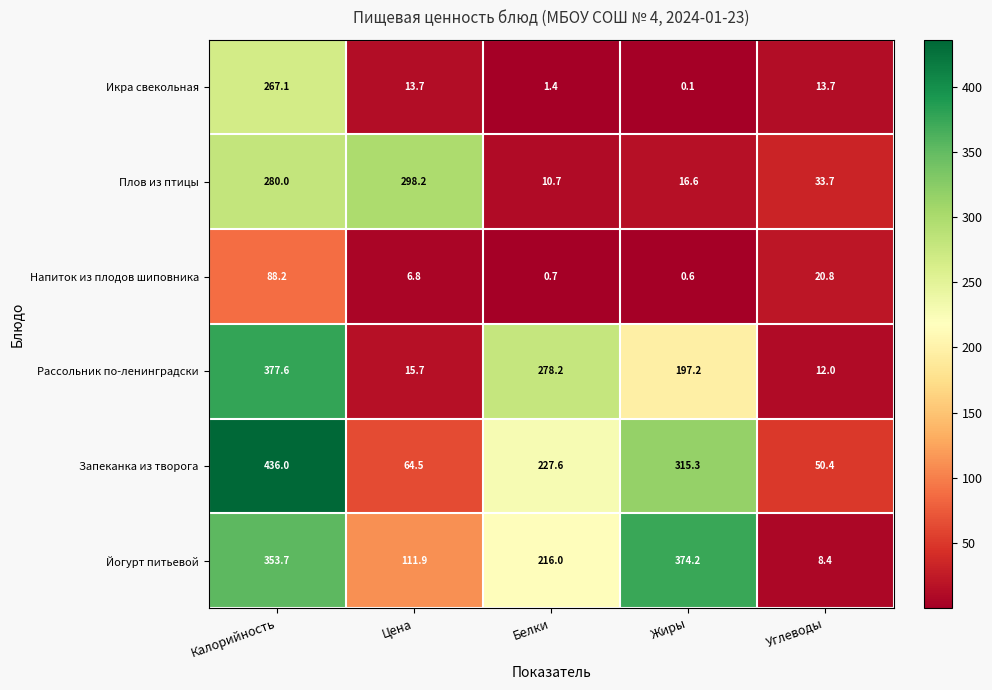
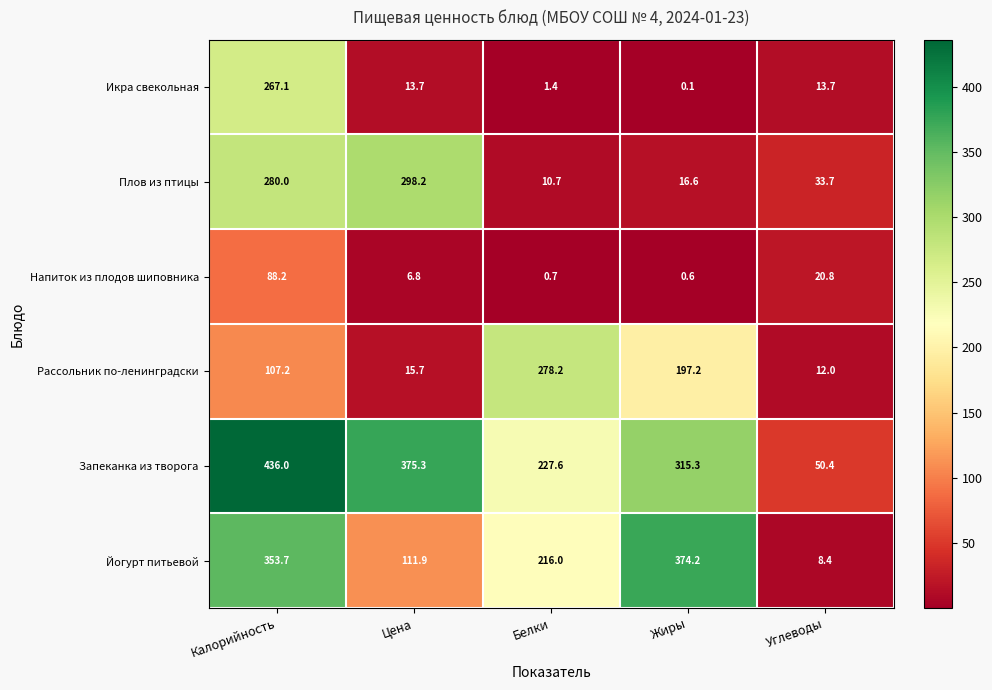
Рассольник по-ленинградски, Калорийность: 377.6 -> 107.2
Запеканка из творога, Цена: 64.5 -> 375.3
